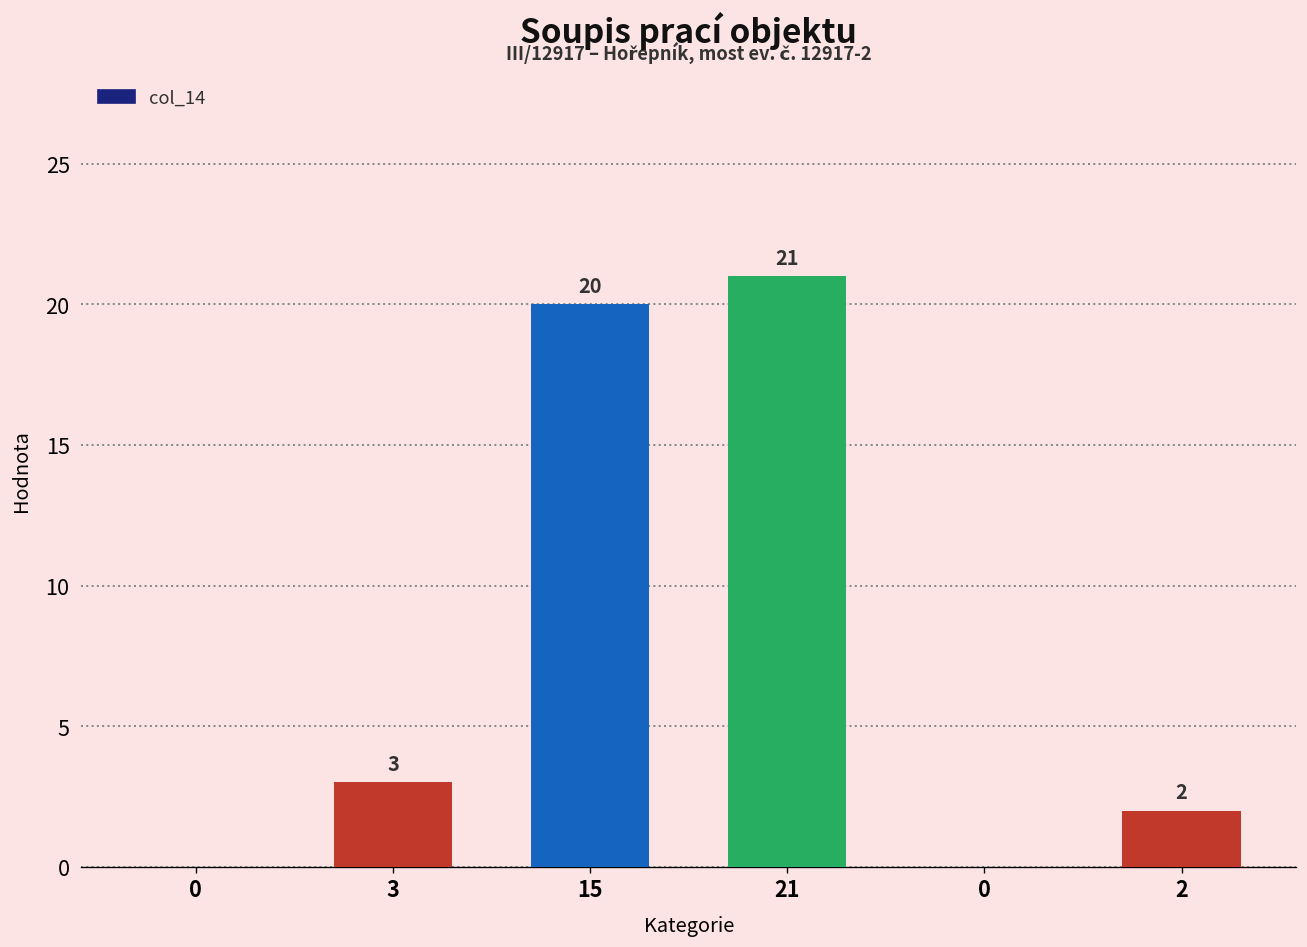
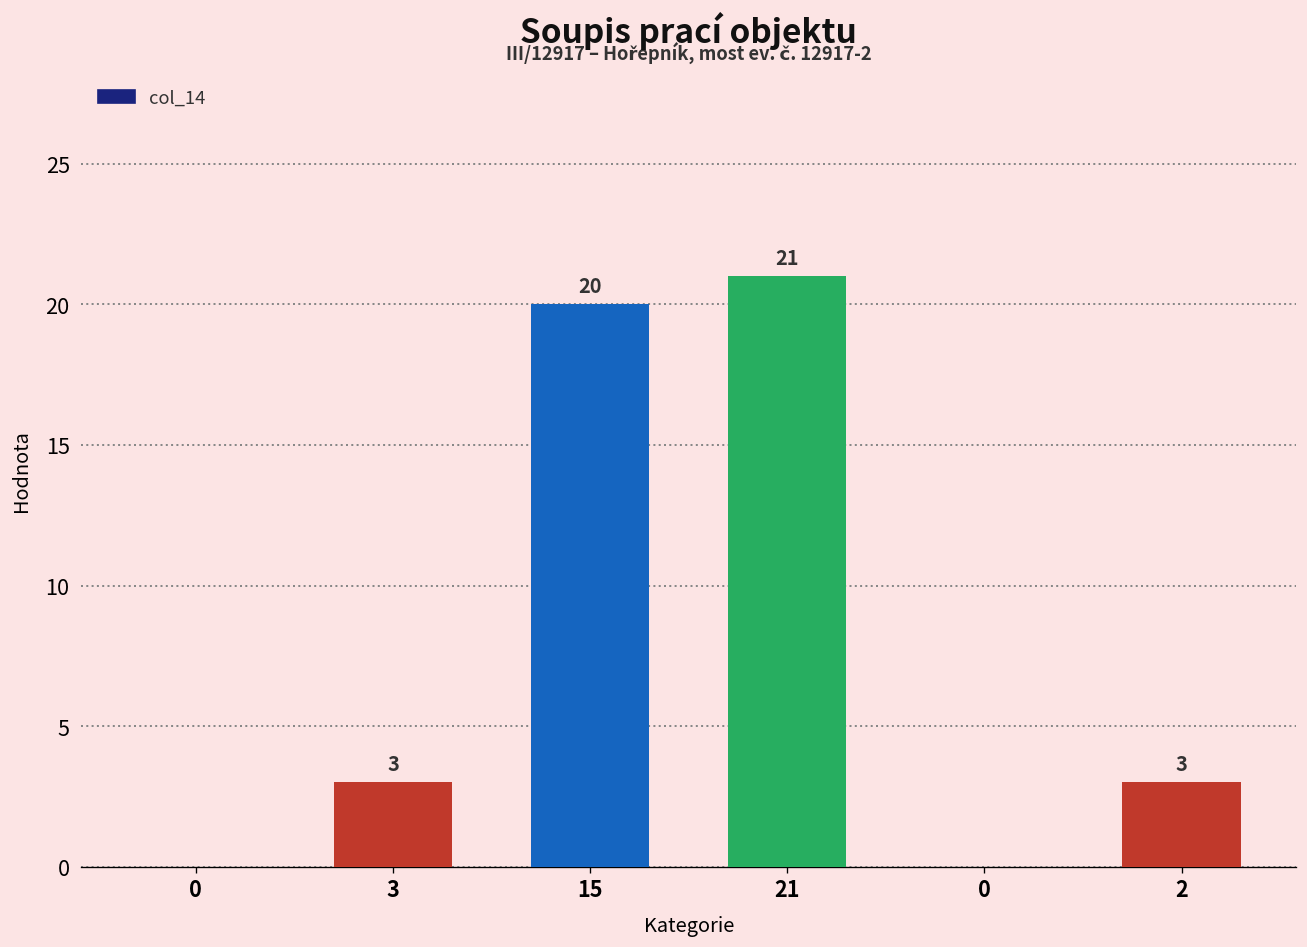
2: 2 -> 3
